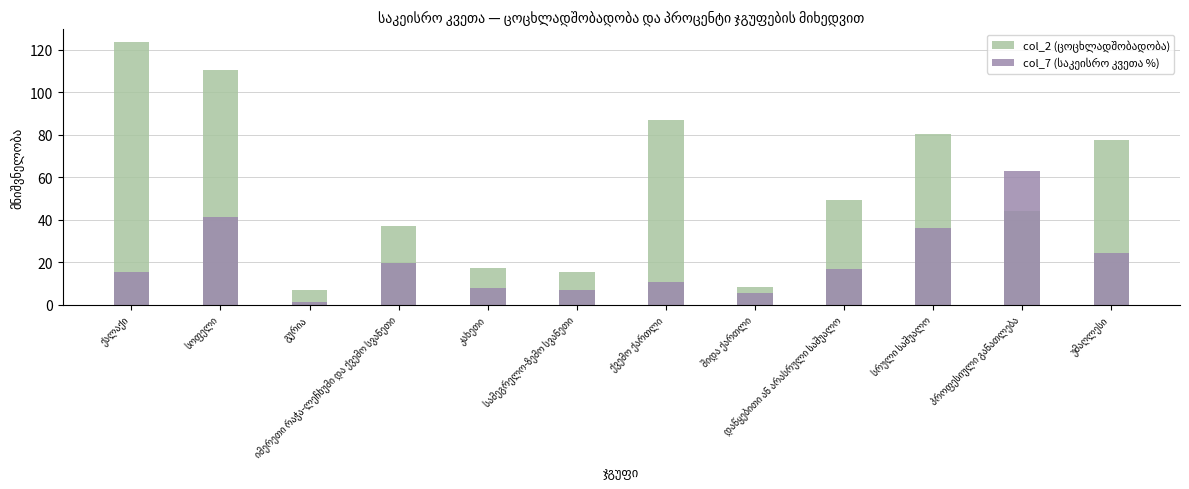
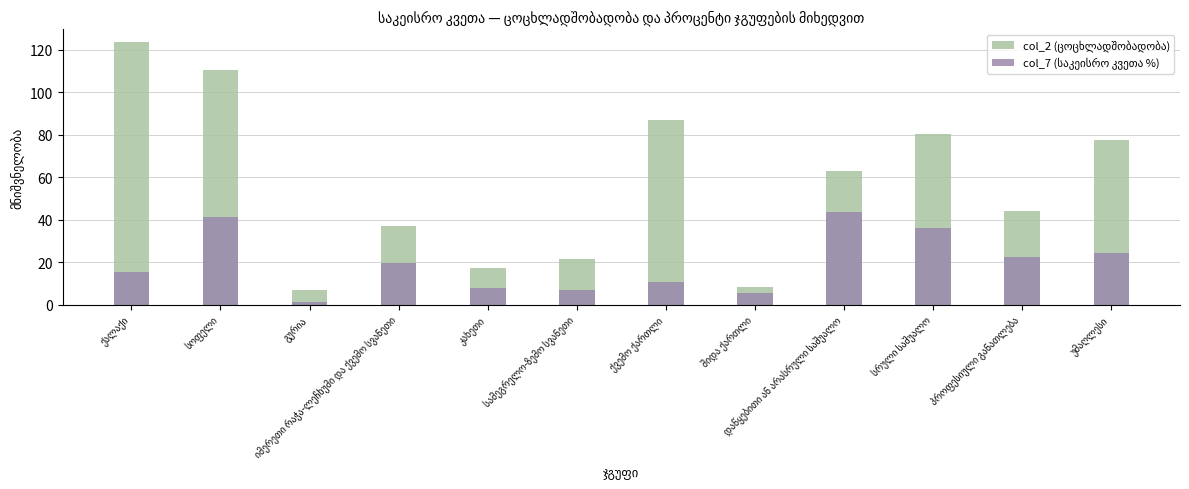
col_2 (ცოცხლადშობადობა), სამეგრელო-ზემო სვანეთი: 16 -> 22
col_2 (ცოცხლადშობადობა), დაწყებითი ან არასრული საშუალო: 49 -> 63
col_7 (საკეისრო კვეთა %), დაწყებითი ან არასრული საშუალო: 17 -> 44
col_7 (საკეისრო კვეთა %), პროფესიული განათლება: 63 -> 22
